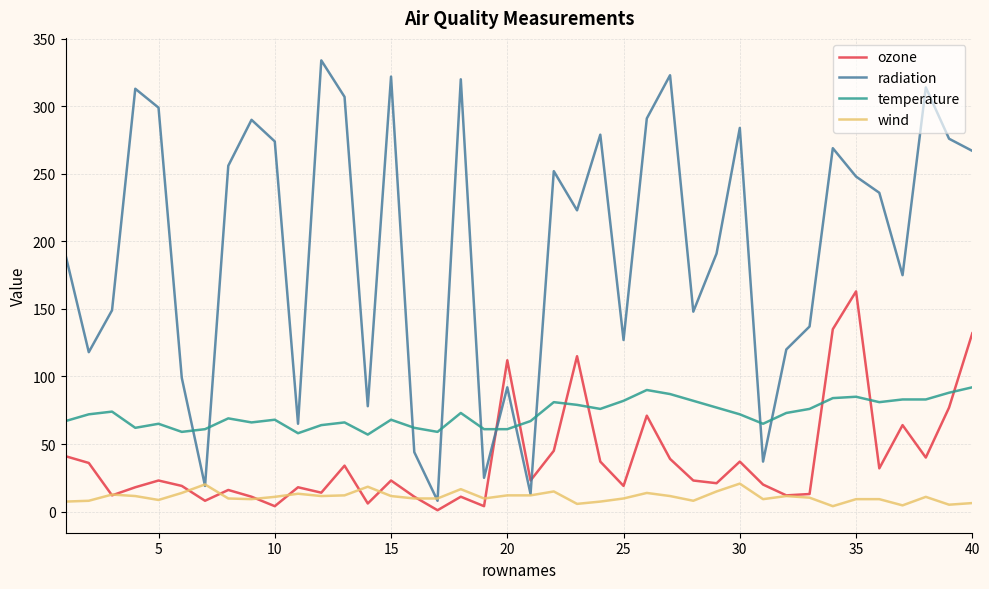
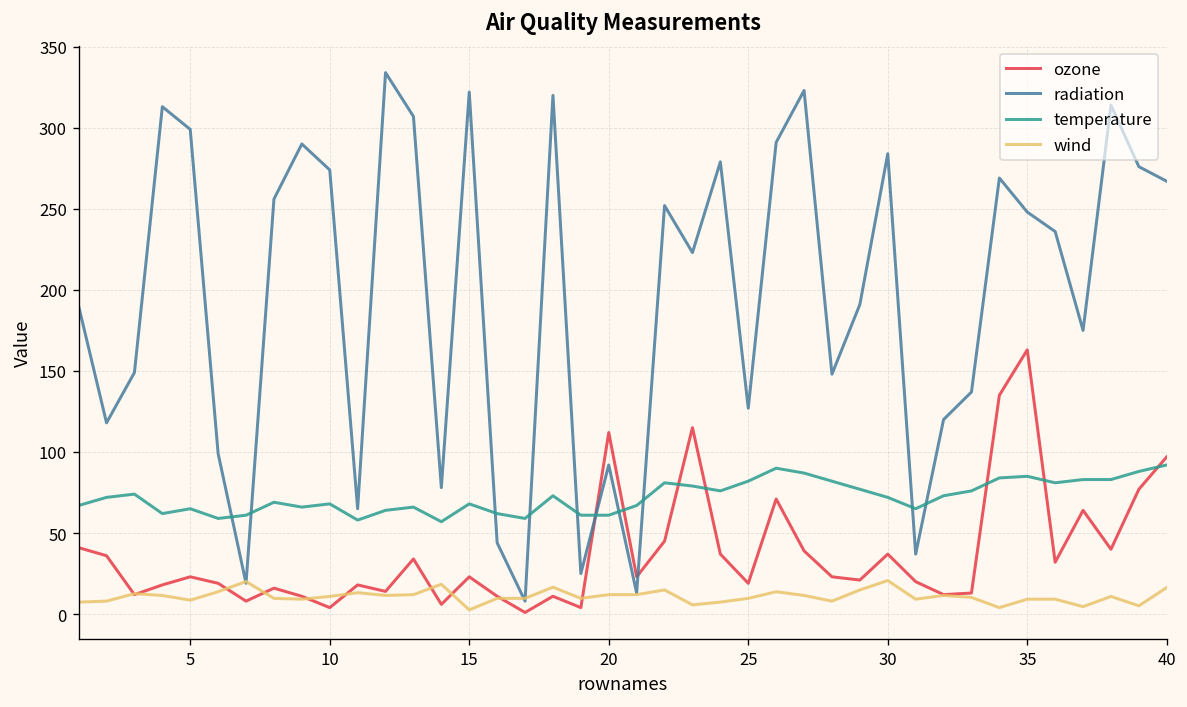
wind, 15: 12 -> 3
ozone, 40: 132 -> 97
wind, 40: 6 -> 16
